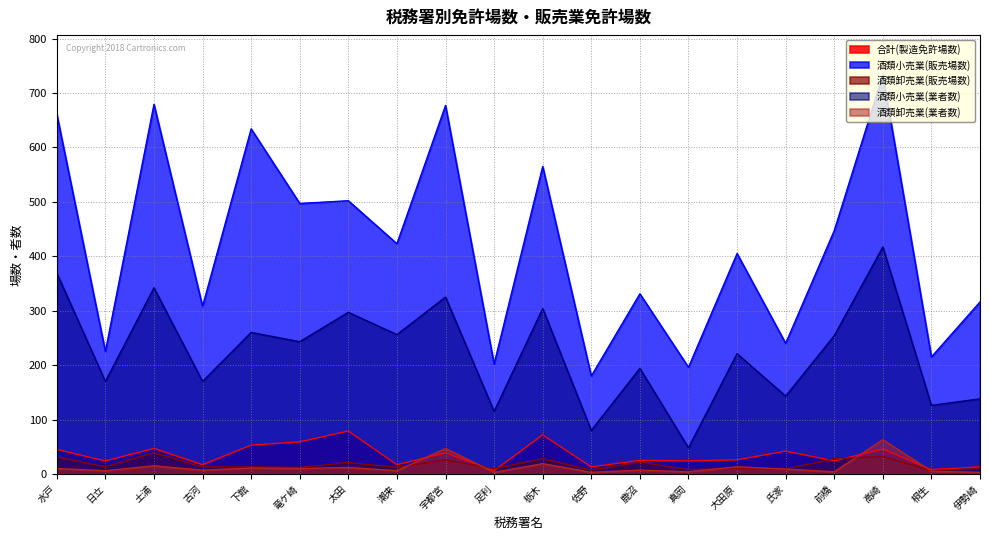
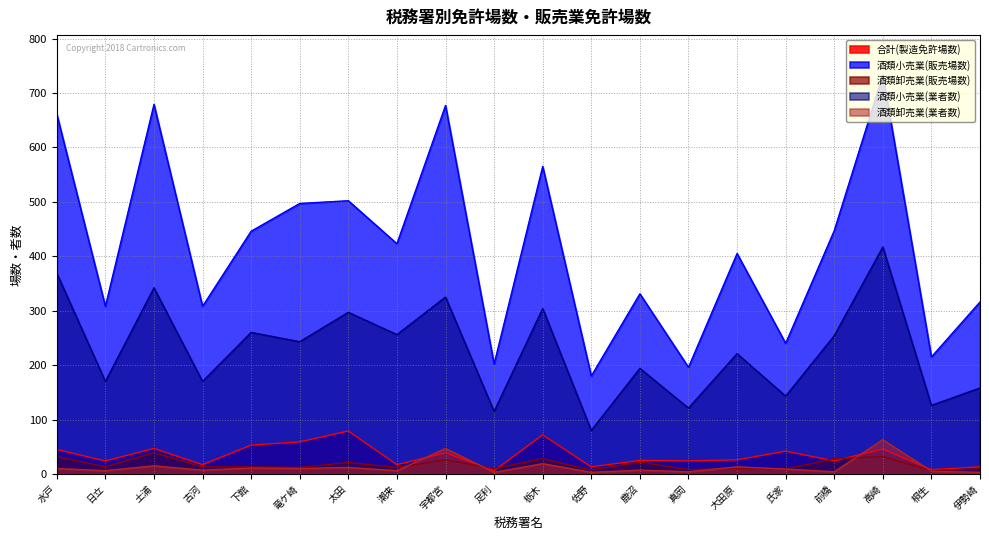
酒類小売業(販売場数), 日立: 230 -> 310
酒類小売業(販売場数), 下館: 630 -> 450
酒類小売業(業者数), 真岡: 50 -> 120
酒類小売業(業者数), 伊勢崎: 140 -> 160
